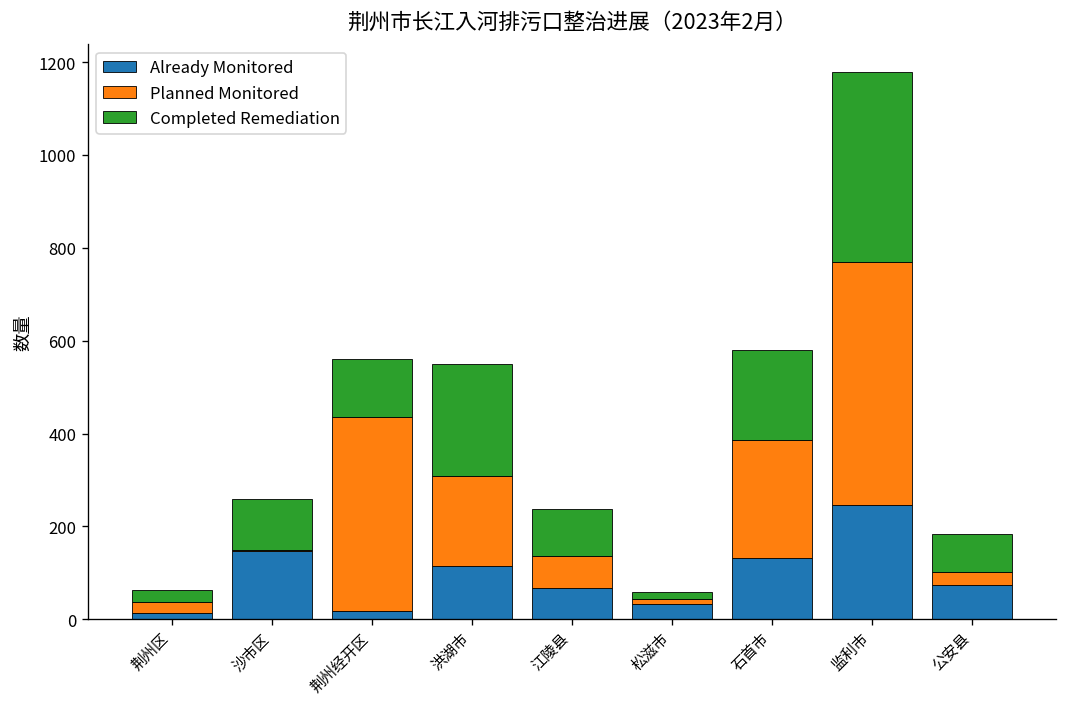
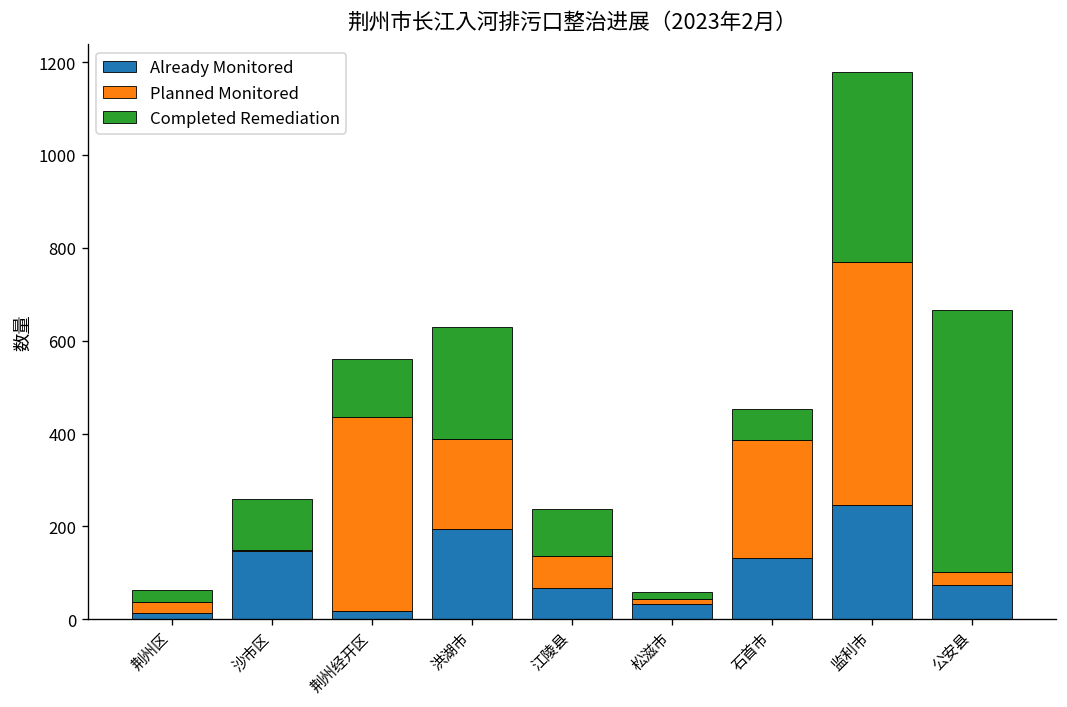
Already Monitored, 洪湖市: 110 -> 190
Completed Remediation, 石首市: 190 -> 70
Completed Remediation, 公安县: 80 -> 570
